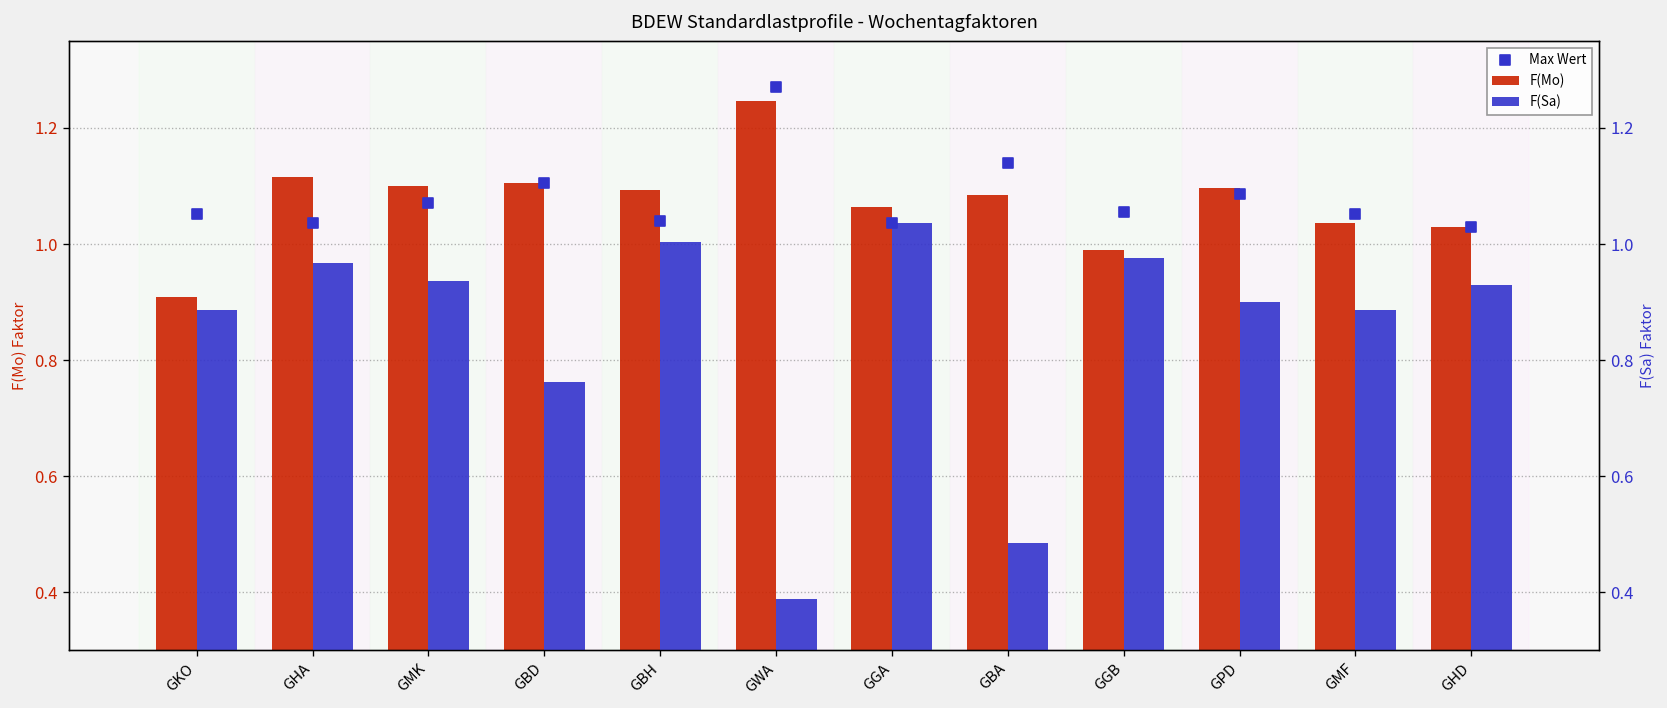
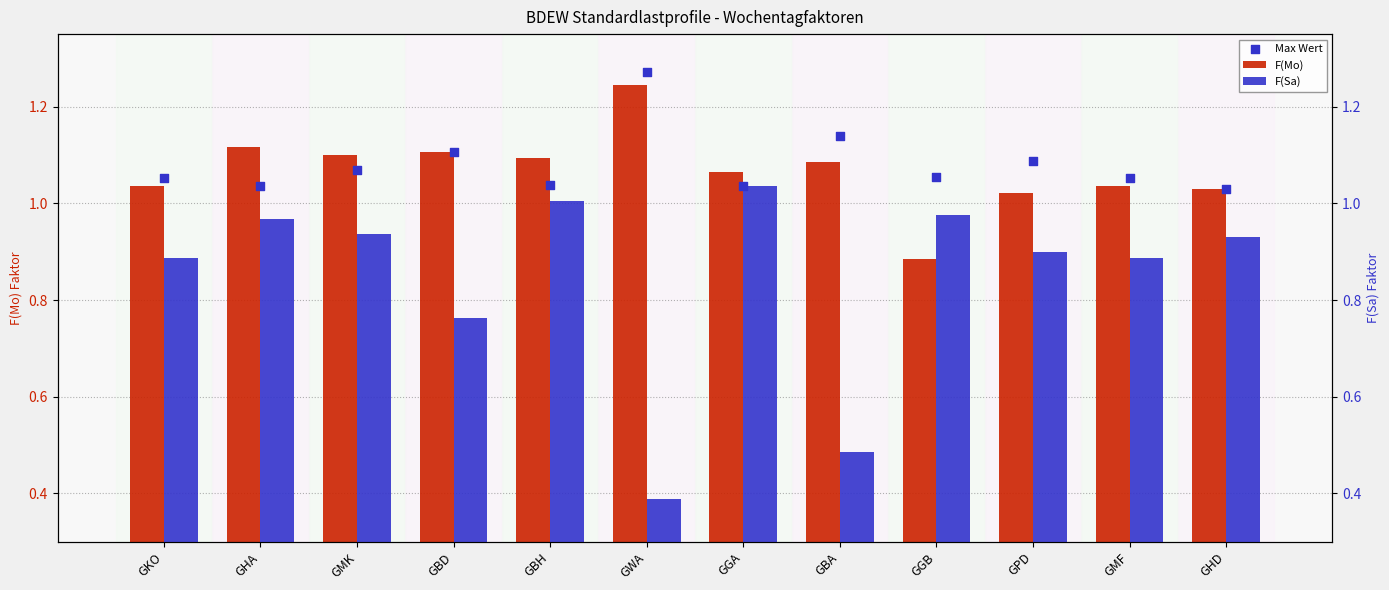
F(Mo), GKO: 0.91 -> 1.04
F(Mo), GGB: 0.99 -> 0.89
F(Mo), GPD: 1.10 -> 1.02
